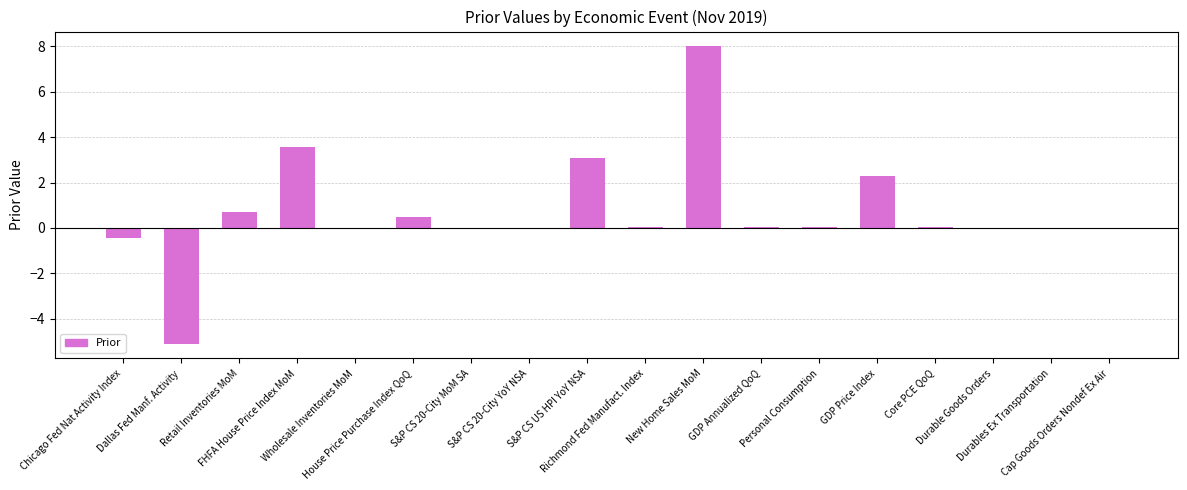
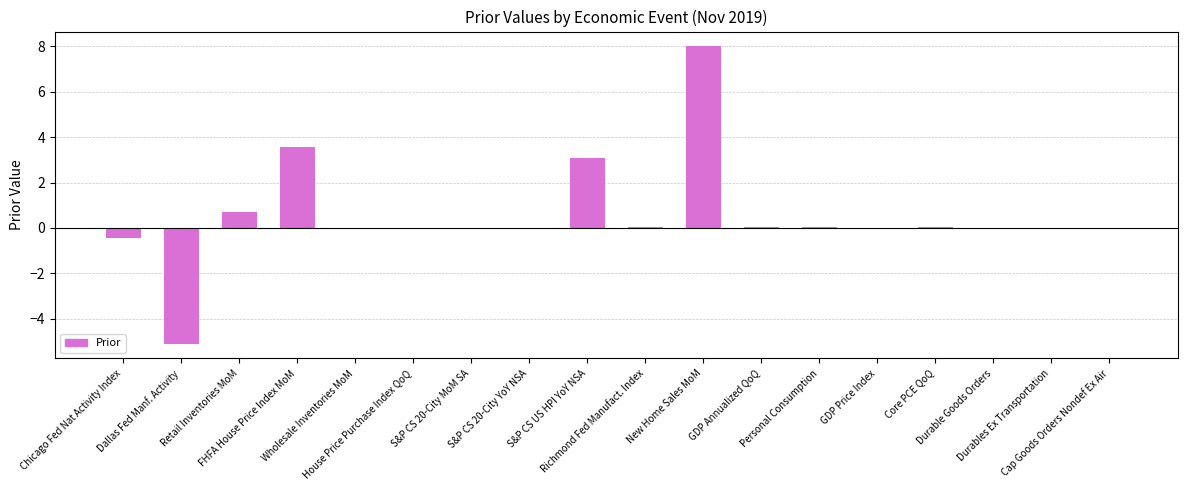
House Price Purchase Index QoQ: 0.5 -> 0.0
GDP Price Index: 2.3 -> 0.0
